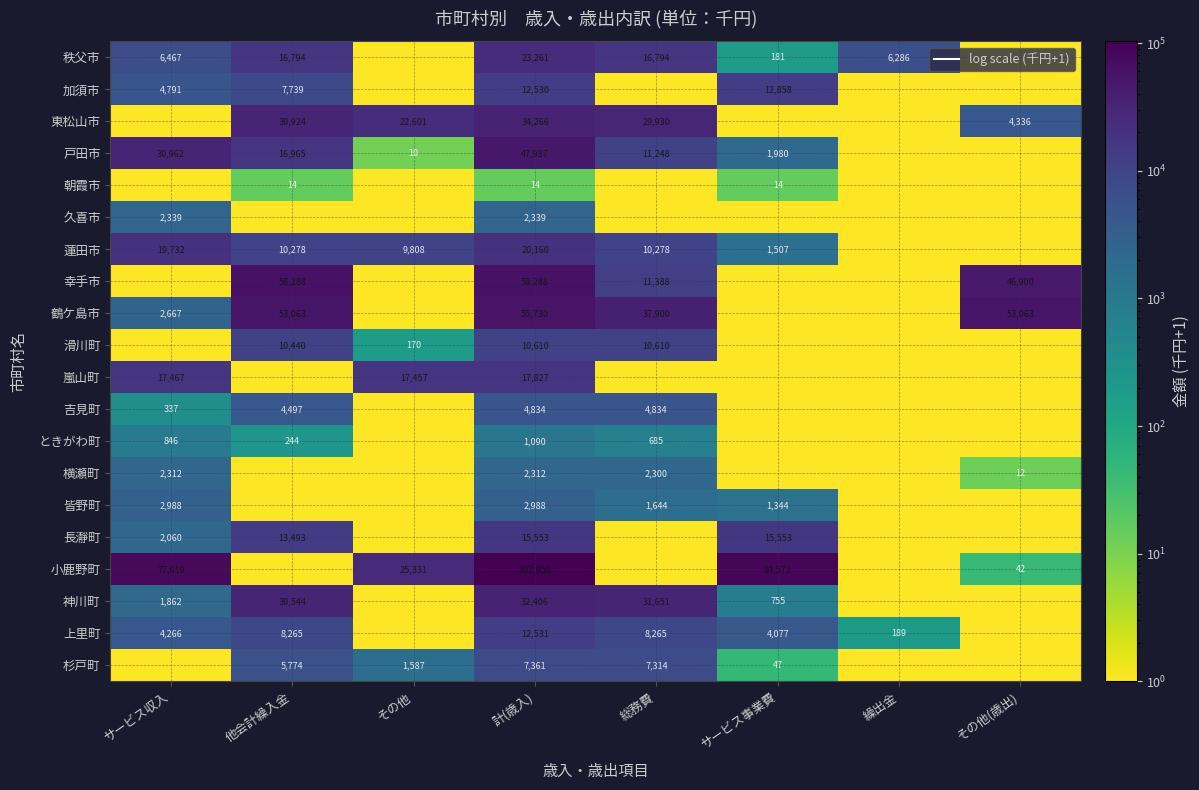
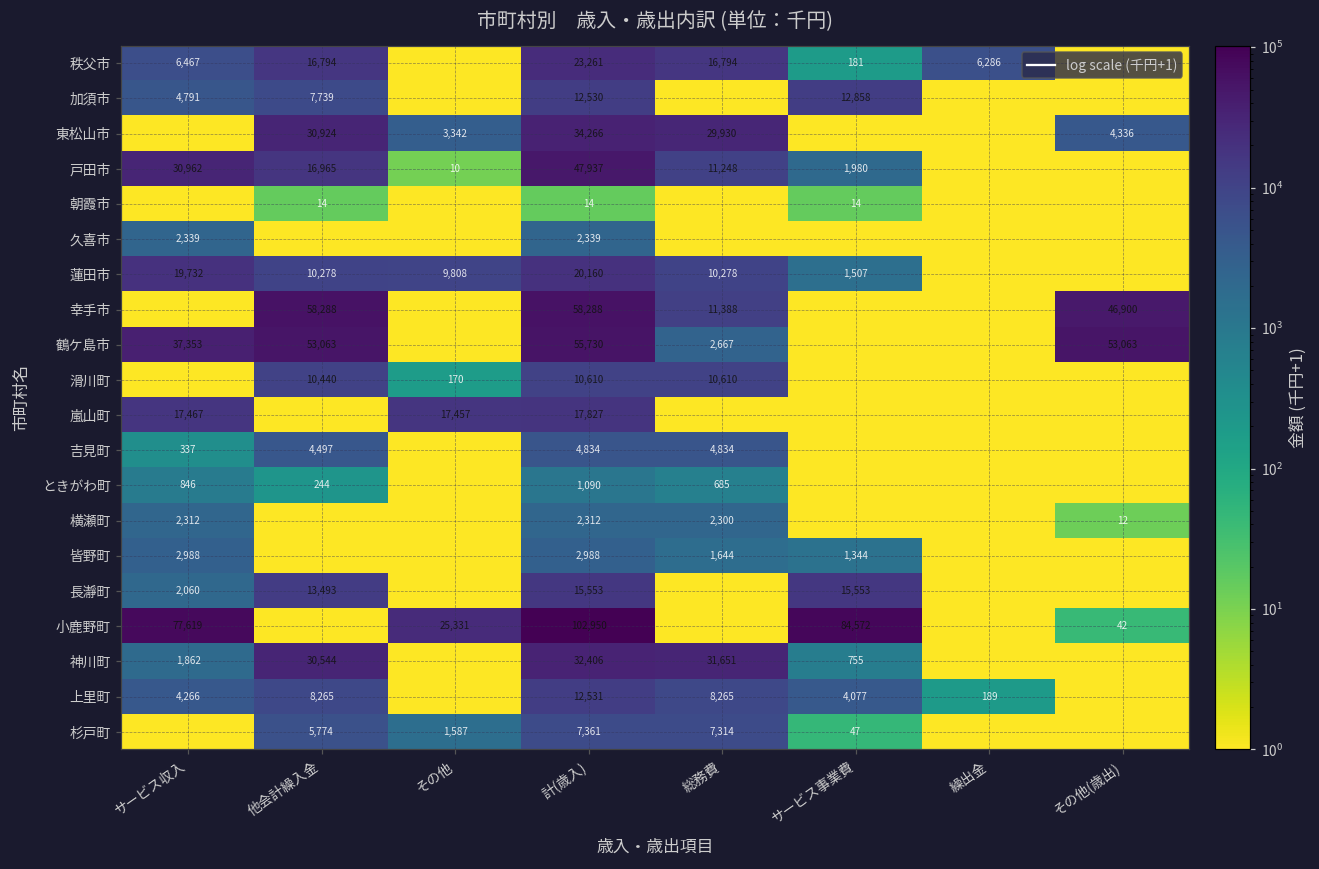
東松山市, その他: 22,601 -> 3,342
鶴ケ島市, サービス収入: 2,667 -> 37,353
鶴ケ島市, 総務費: 37,900 -> 2,667
